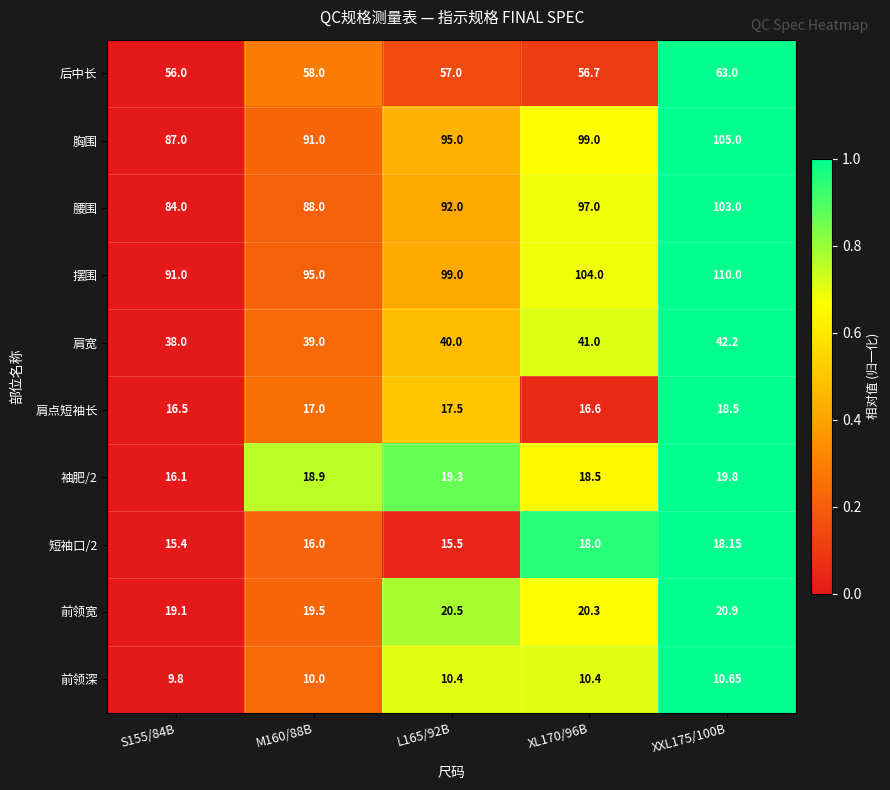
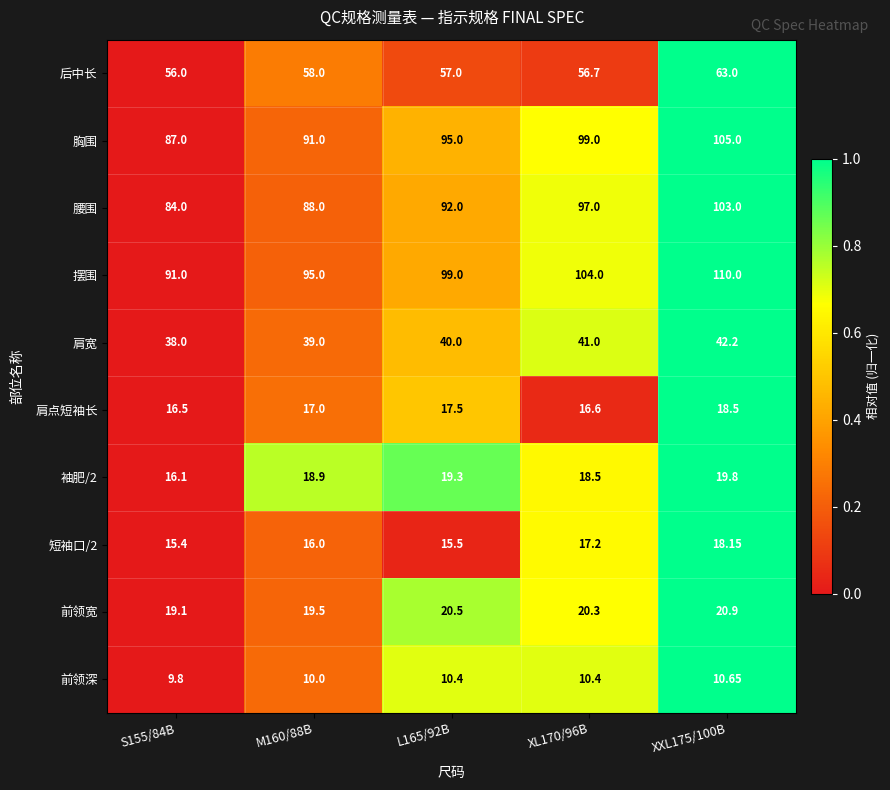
短袖口/2, XL170/96B: 18.0 -> 17.2
